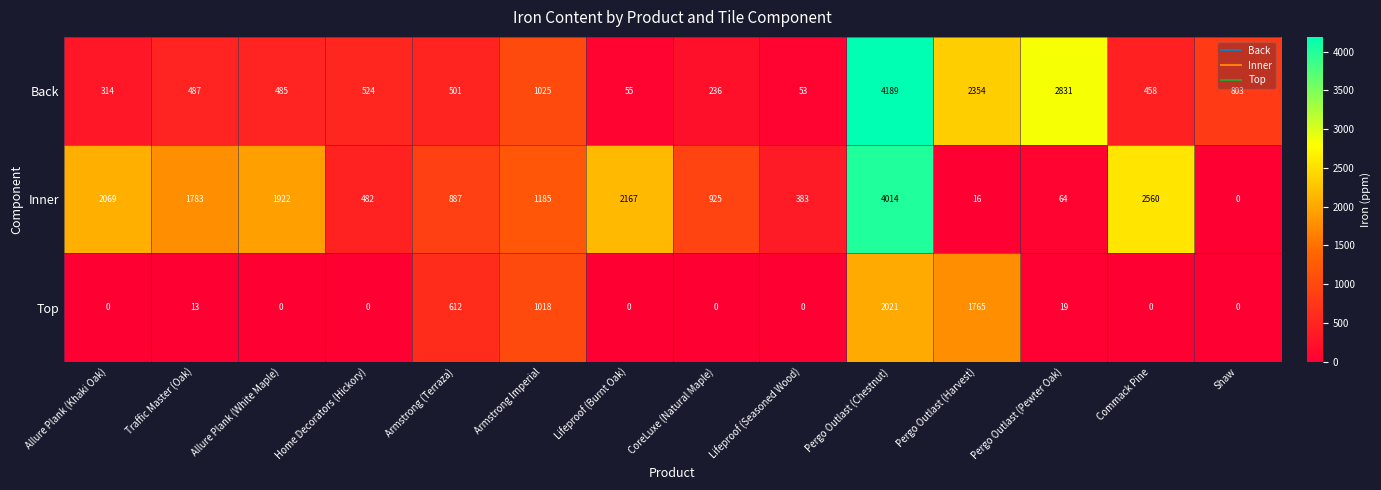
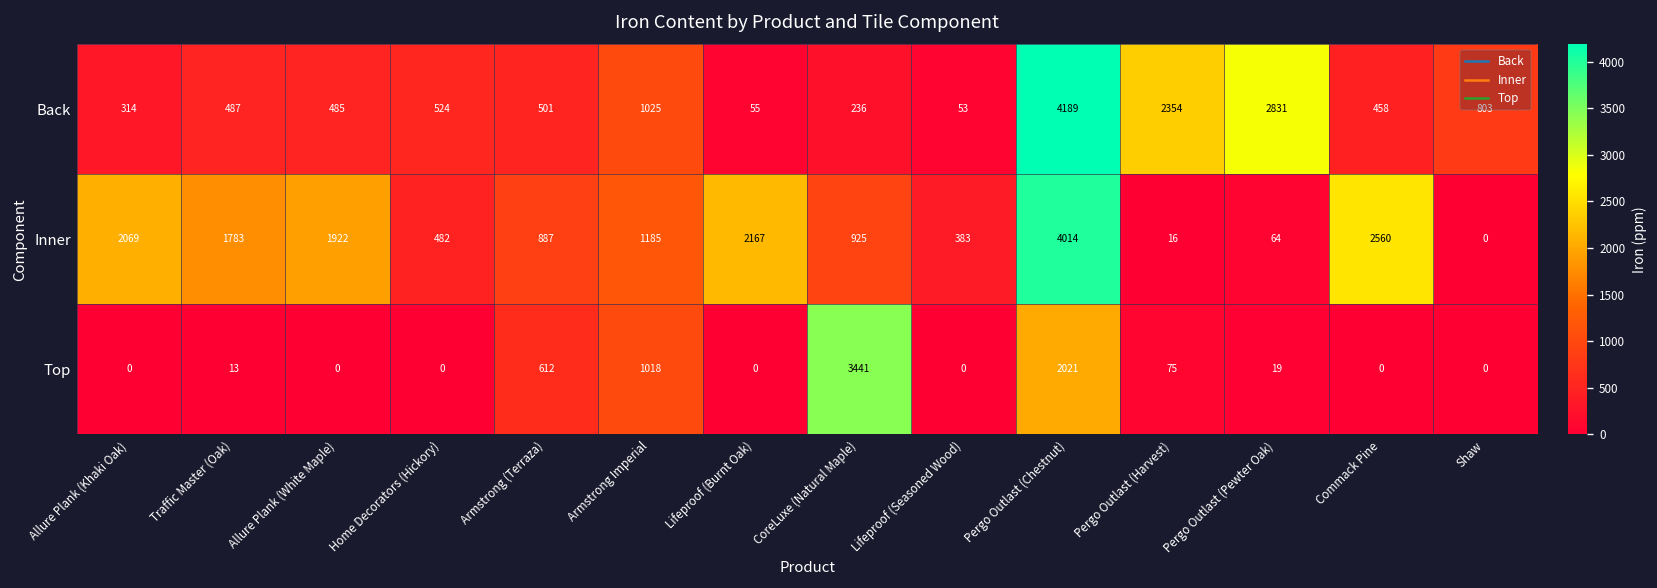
Top, CoreLuxe (Natural Maple): 0 -> 3441
Top, Pergo Outlast (Harvest): 1765 -> 75
